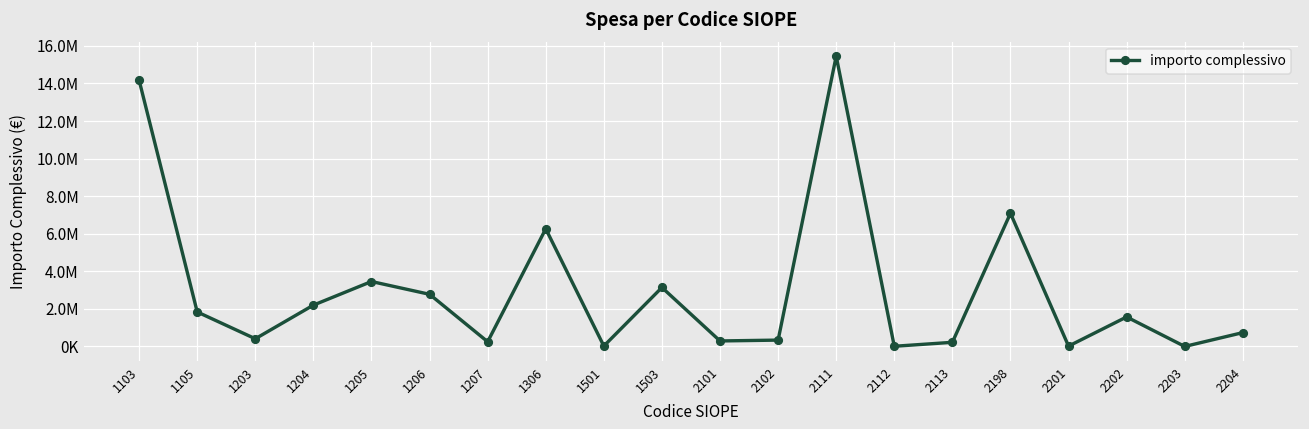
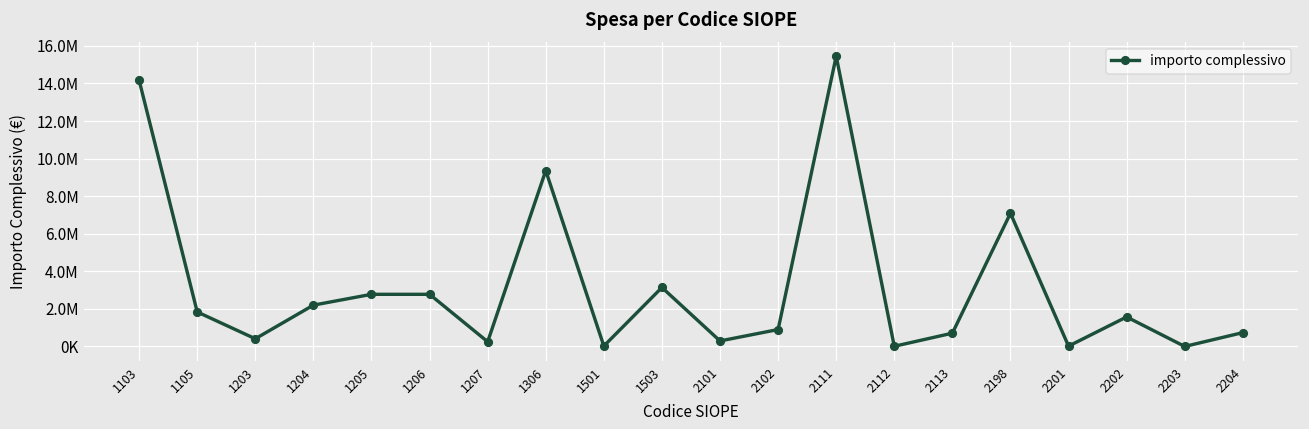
1205: 3500000 -> 2800000
1306: 6300000 -> 9400000
2102: 300000 -> 900000
2113: 200000 -> 700000
